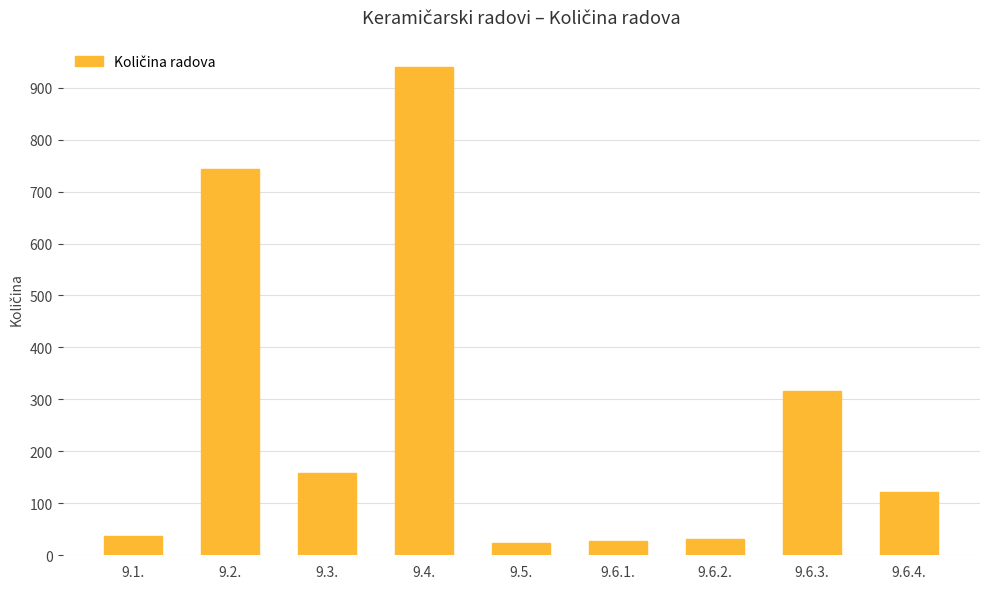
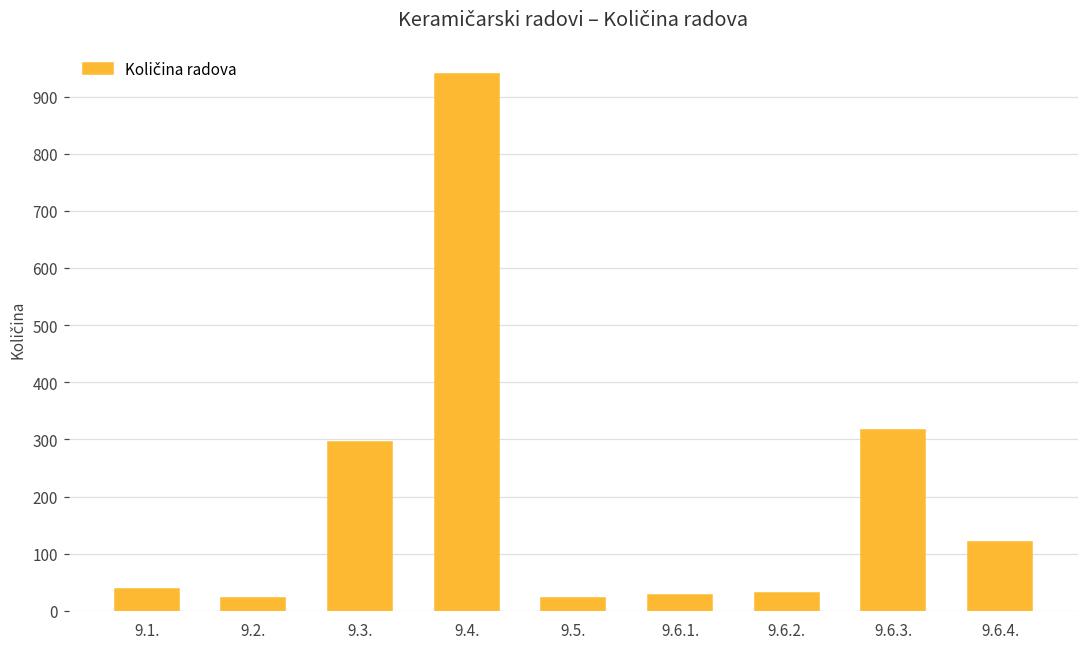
9.2.: 740 -> 20
9.3.: 160 -> 300
